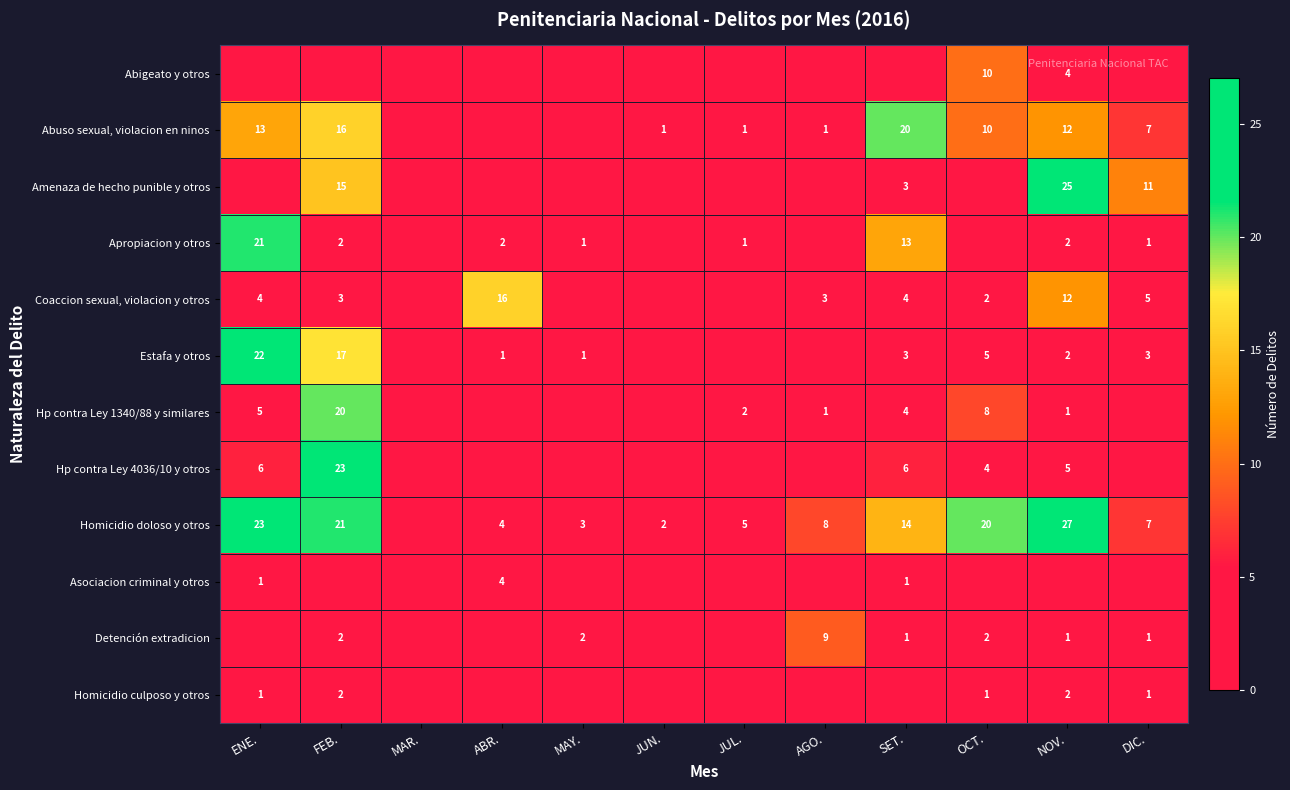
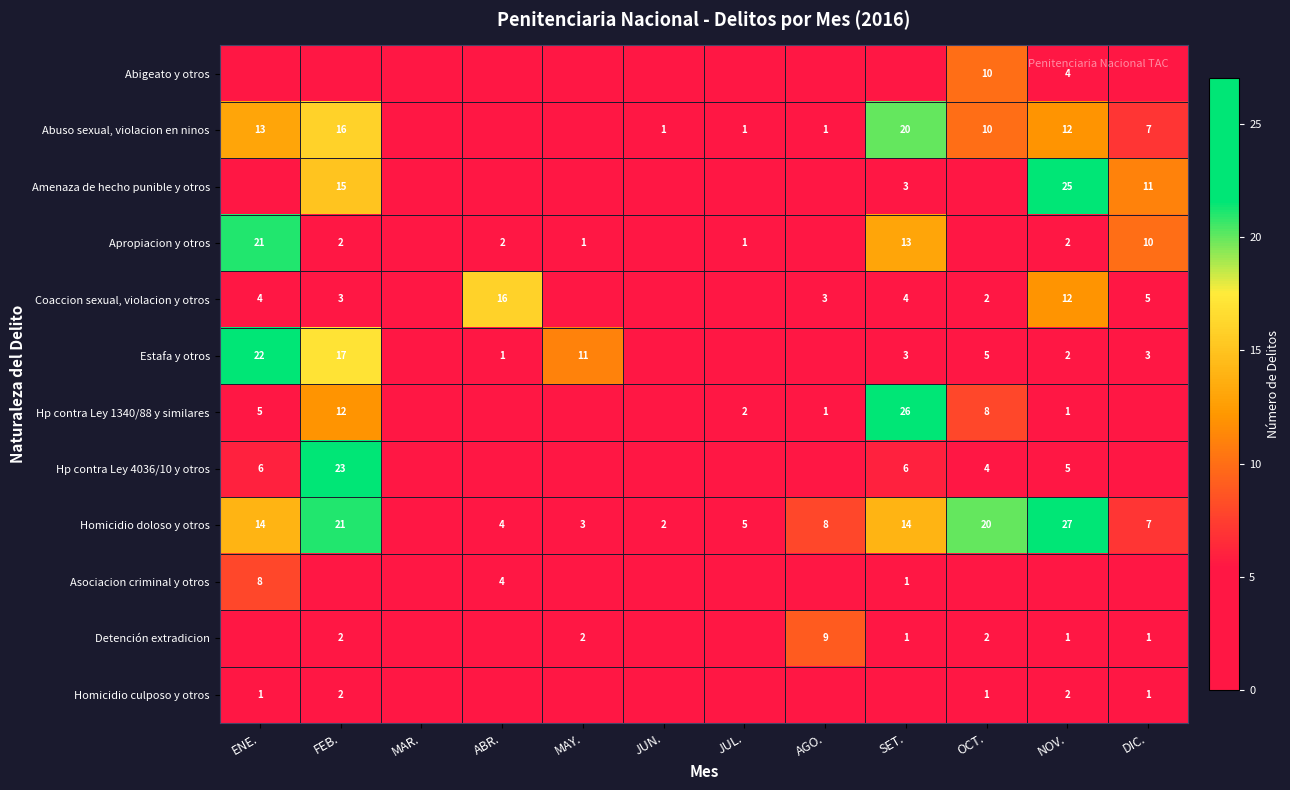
Apropiacion y otros, DIC.: 1 -> 10
Estafa y otros, MAY.: 1 -> 11
Hp contra Ley 1340/88 y similares, FEB.: 20 -> 12
Hp contra Ley 1340/88 y similares, SET.: 4 -> 26
Homicidio doloso y otros, ENE.: 23 -> 14
Asociacion criminal y otros, ENE.: 1 -> 8
